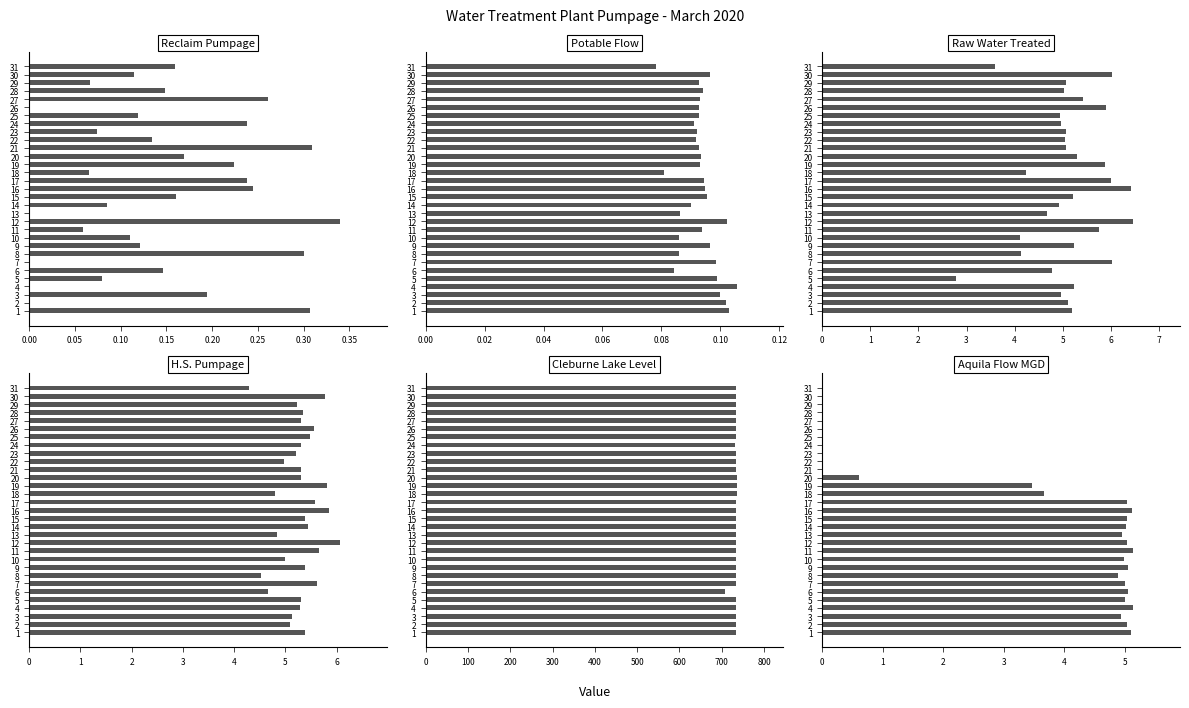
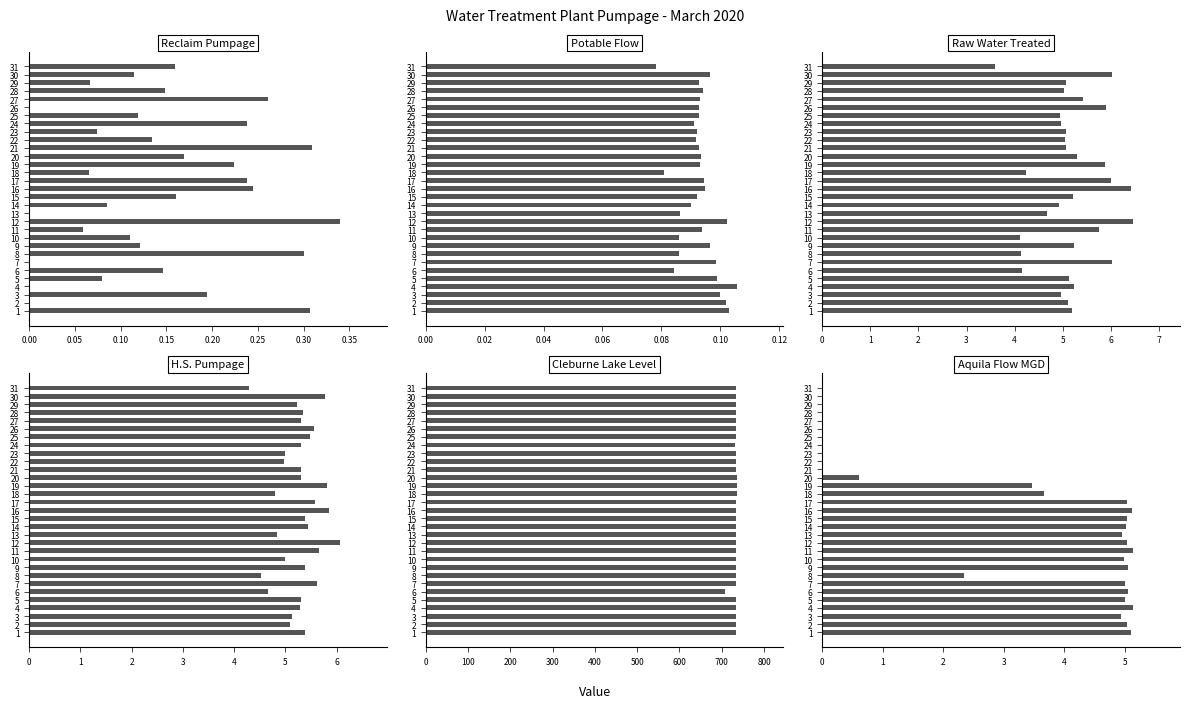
Potable Flow, 15: 0.095 -> 0.092
Raw Water Treated, 6: 4.8 -> 4.2
Raw Water Treated, 5: 2.8 -> 5.1
H.S. Pumpage, 23: 5.2 -> 5.0
Aquila Flow MGD, 8: 4.9 -> 2.3
